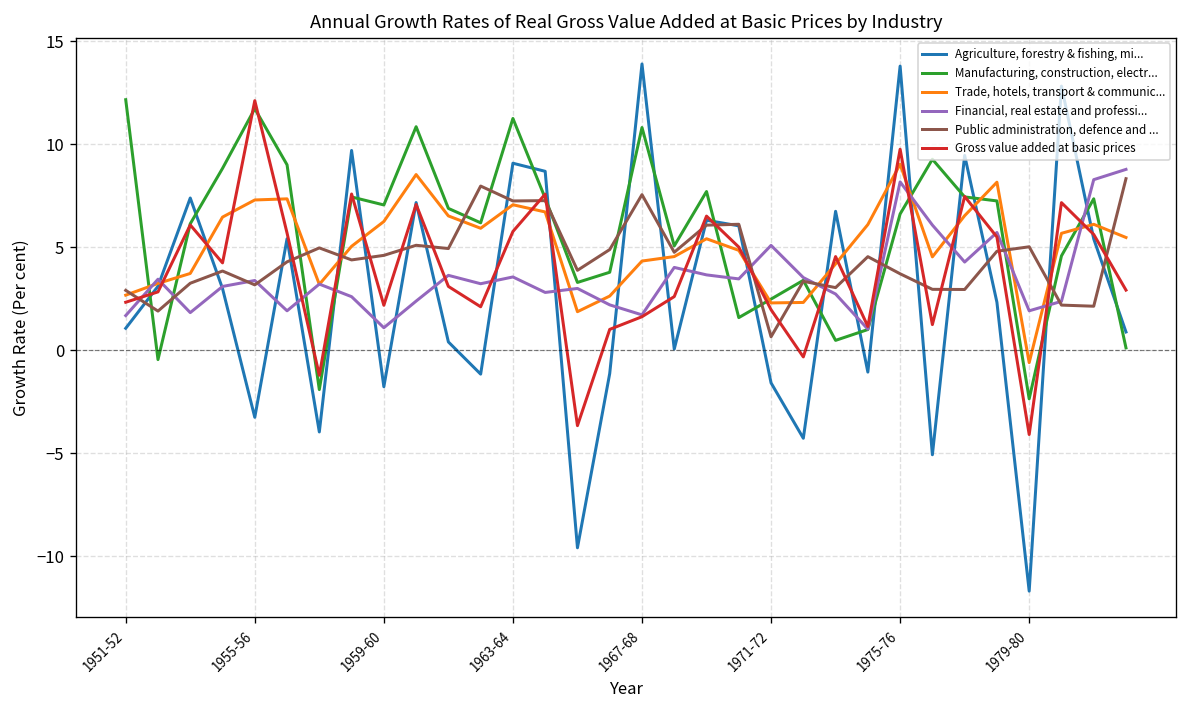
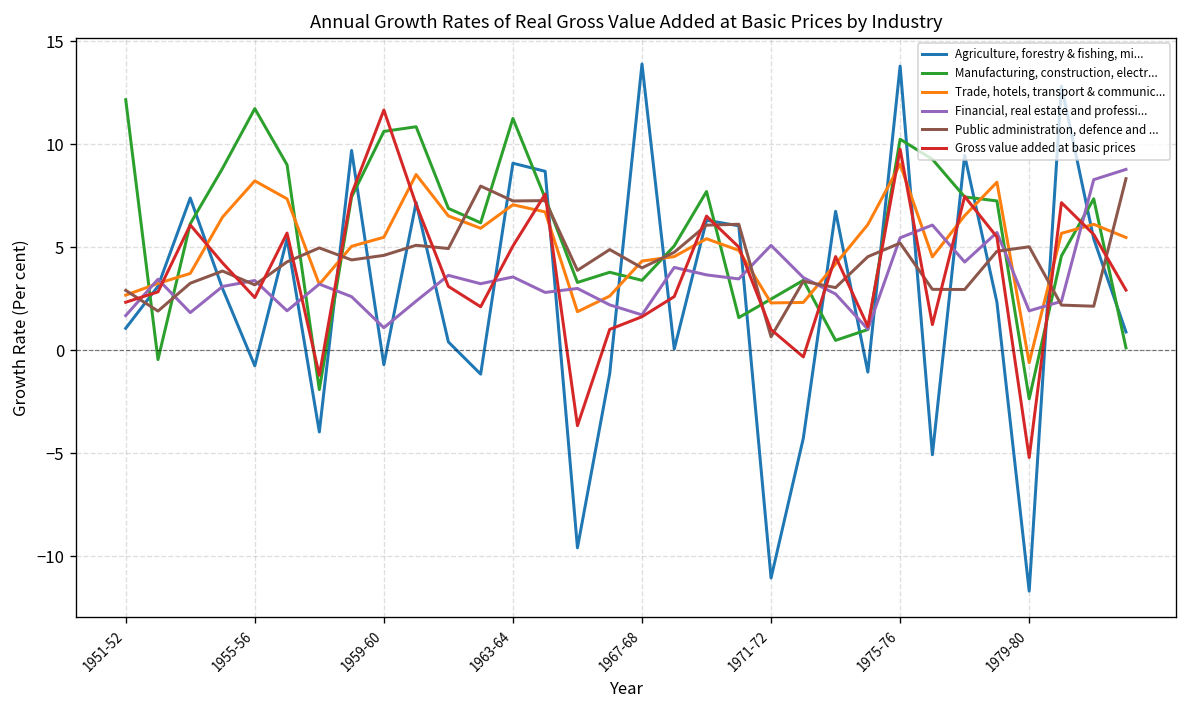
Agriculture, forestry & fishing, mi..., 1955-56: -3.2 -> -0.7
Trade, hotels, transport & communic..., 1955-56: 7.3 -> 8.2
Gross value added at basic prices, 1955-56: 12.1 -> 2.6
Agriculture, forestry & fishing, mi..., 1959-60: -1.8 -> -0.7
Manufacturing, construction, electr..., 1959-60: 7.1 -> 10.6
Trade, hotels, transport & communic..., 1959-60: 6.3 -> 5.5
Gross value added at basic prices, 1959-60: 2.2 -> 11.7
Gross value added at basic prices, 1963-64: 5.8 -> 5.1
Manufacturing, construction, electr..., 1967-68: 10.8 -> 3.4
Public administration, defence and ..., 1967-68: 7.6 -> 4.0
Agriculture, forestry & fishing, mi..., 1971-72: -1.6 -> -11.0
Gross value added at basic prices, 1971-72: 2.0 -> 1.0
Manufacturing, construction, electr..., 1975-76: 6.6 -> 10.2
Financial, real estate and professi..., 1975-76: 8.2 -> 5.5
Public administration, defence and ..., 1975-76: 3.7 -> 5.2
Gross value added at basic prices, 1979-80: -4.1 -> -5.2
